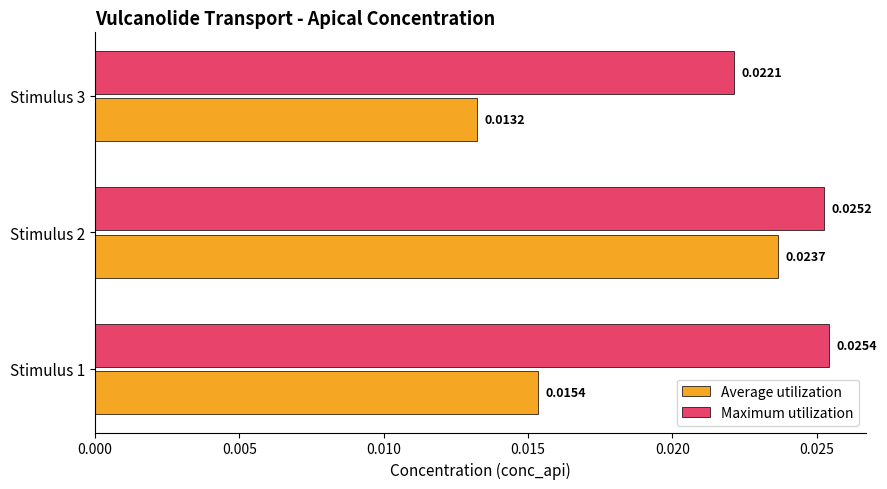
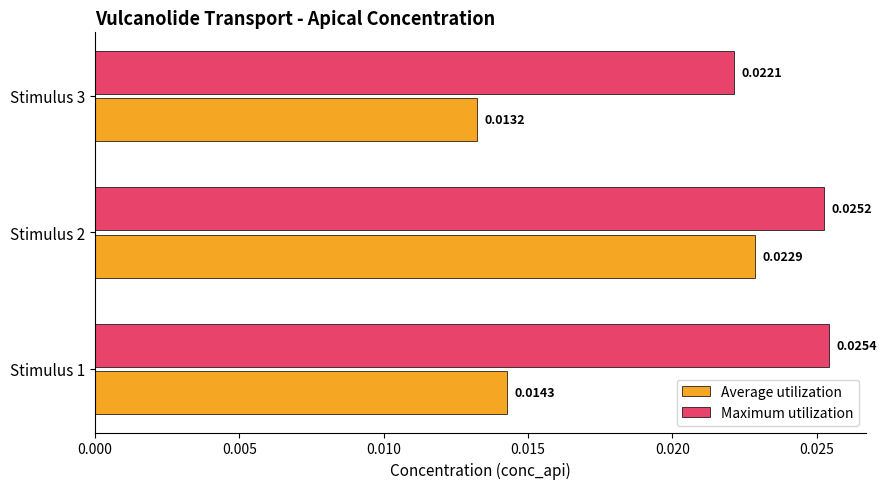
Average utilization, Stimulus 2: 0.0237 -> 0.0229
Average utilization, Stimulus 1: 0.0154 -> 0.0143
